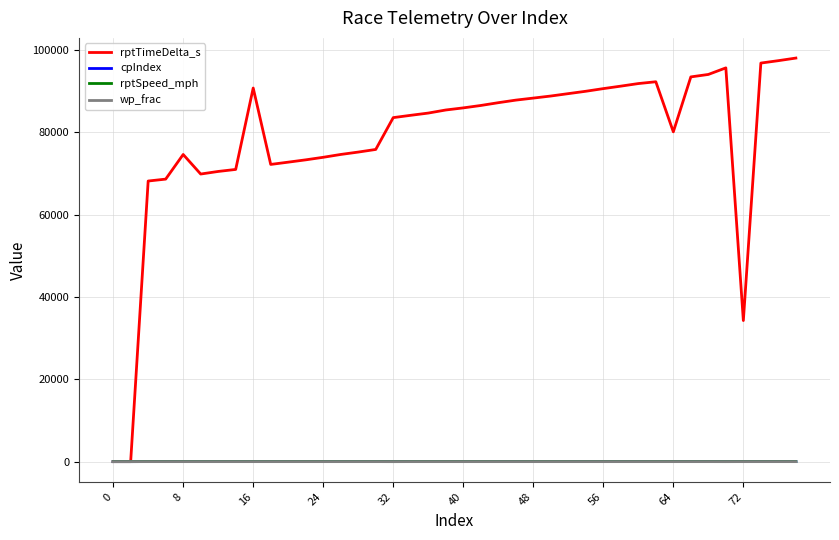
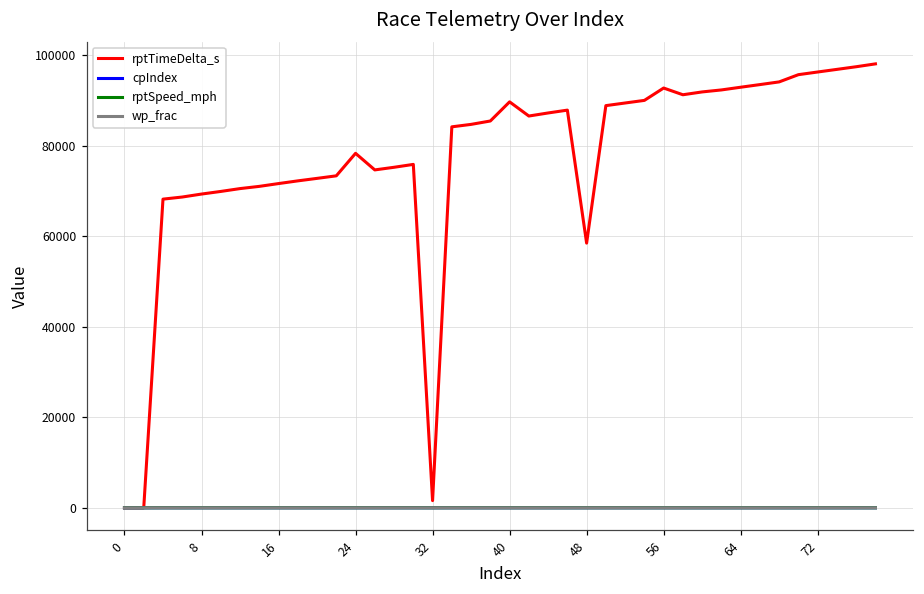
rptTimeDelta_s, 8: 75000 -> 69000
rptTimeDelta_s, 16: 91000 -> 72000
rptTimeDelta_s, 24: 74000 -> 78000
rptTimeDelta_s, 32: 84000 -> 2000
rptTimeDelta_s, 40: 86000 -> 90000
rptTimeDelta_s, 48: 88000 -> 58000
rptTimeDelta_s, 56: 91000 -> 93000
rptTimeDelta_s, 64: 80000 -> 93000
rptTimeDelta_s, 72: 34000 -> 96000
